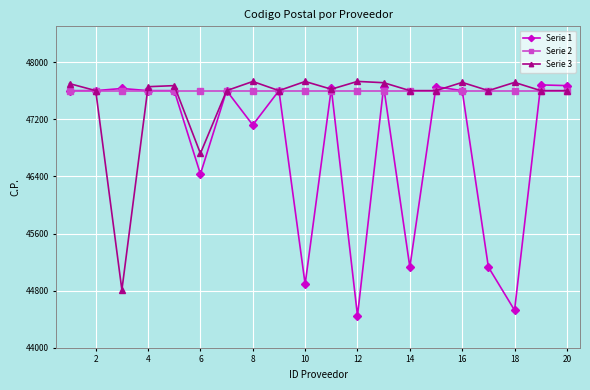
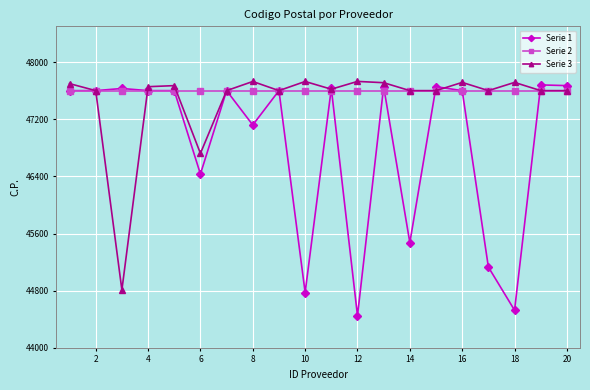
Serie 1, 10: 44900 -> 44800
Serie 1, 14: 45100 -> 45500
